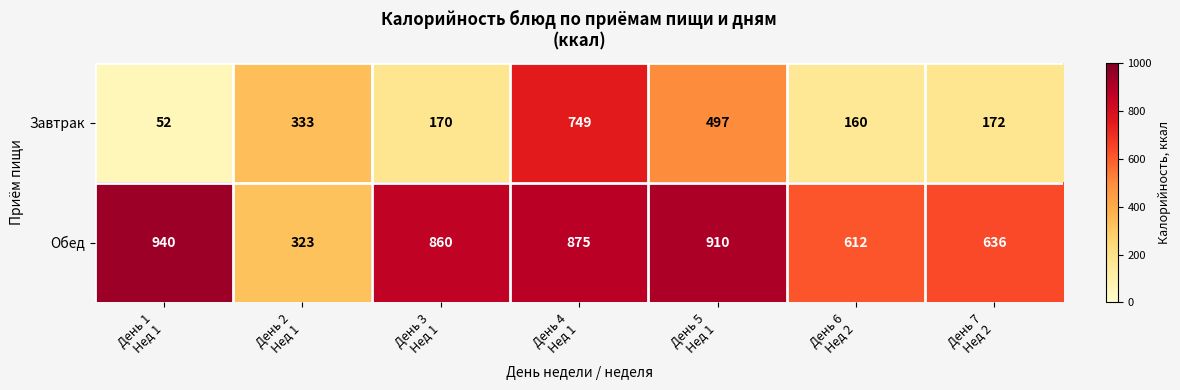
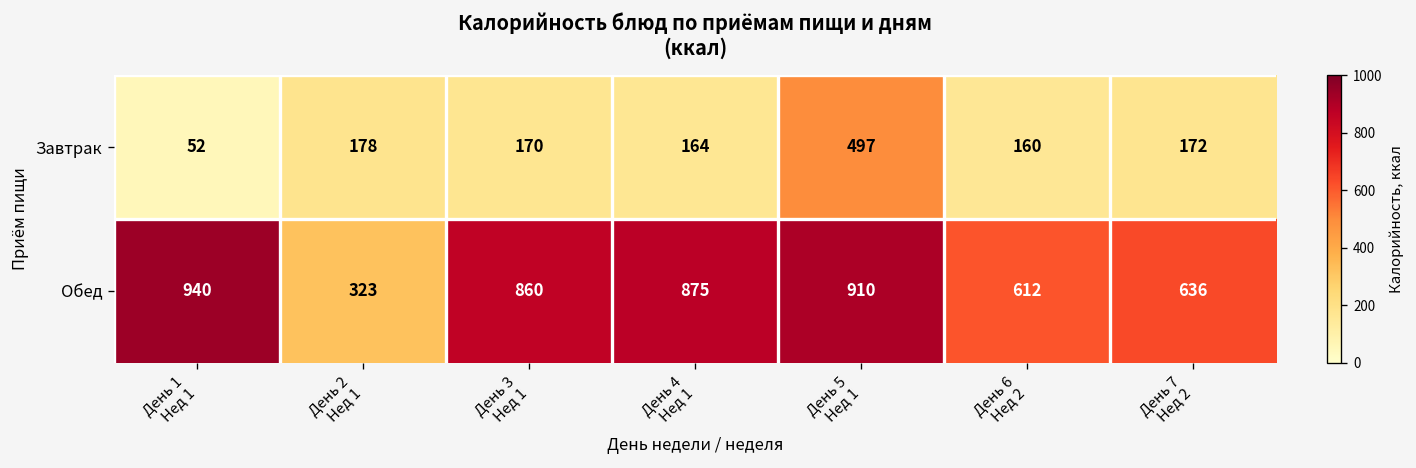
Завтрак, День 2 Нед 1: 333 -> 178
Завтрак, День 4 Нед 1: 749 -> 164
